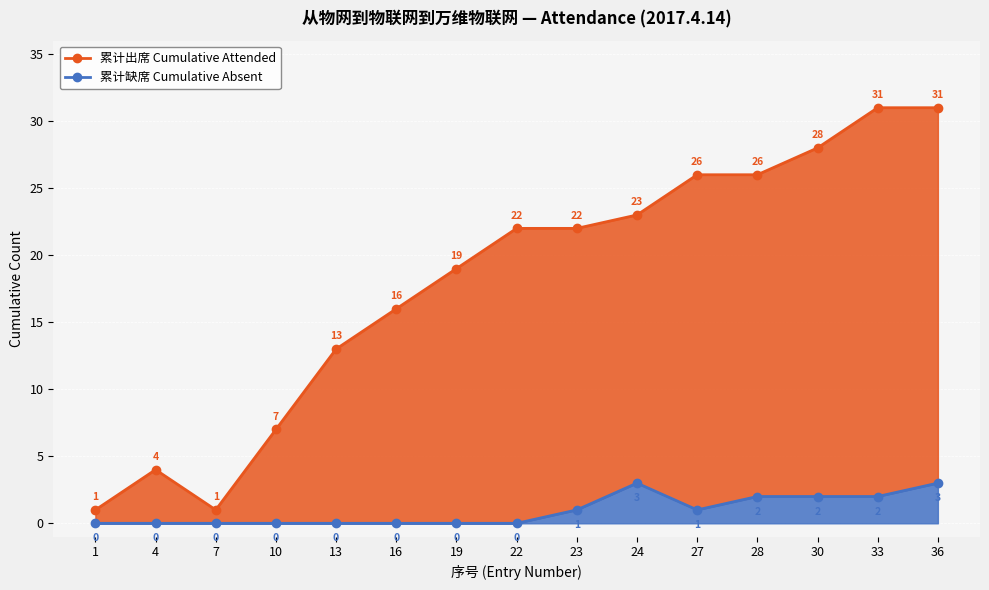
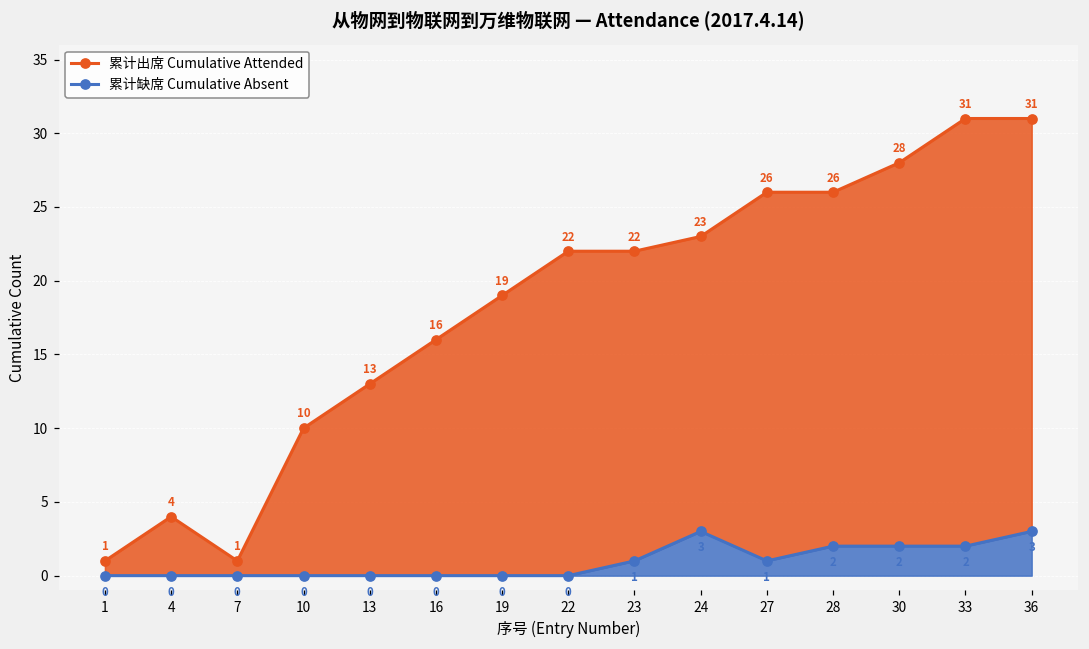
累计出席 Cumulative Attended, 10: 7 -> 10
